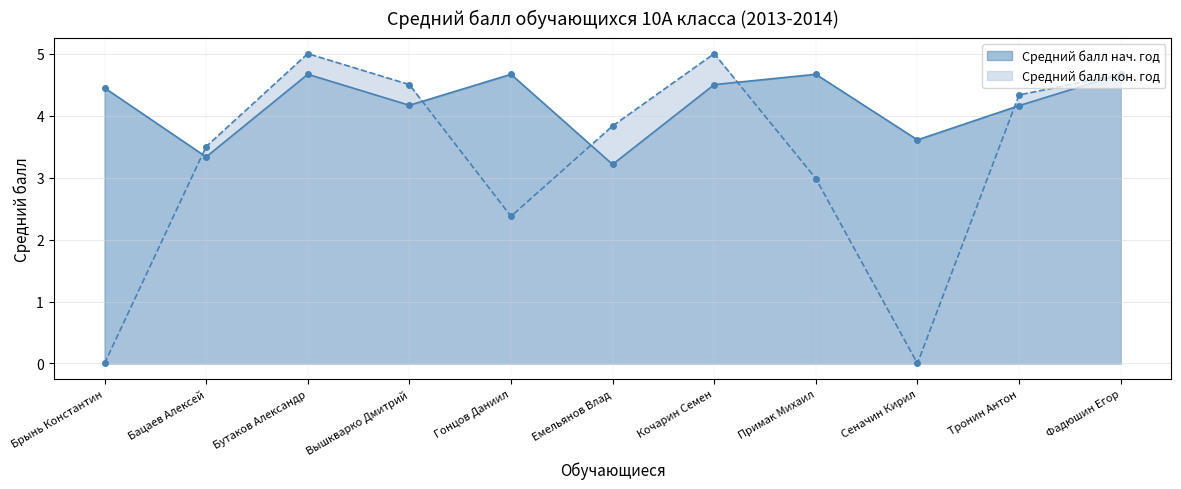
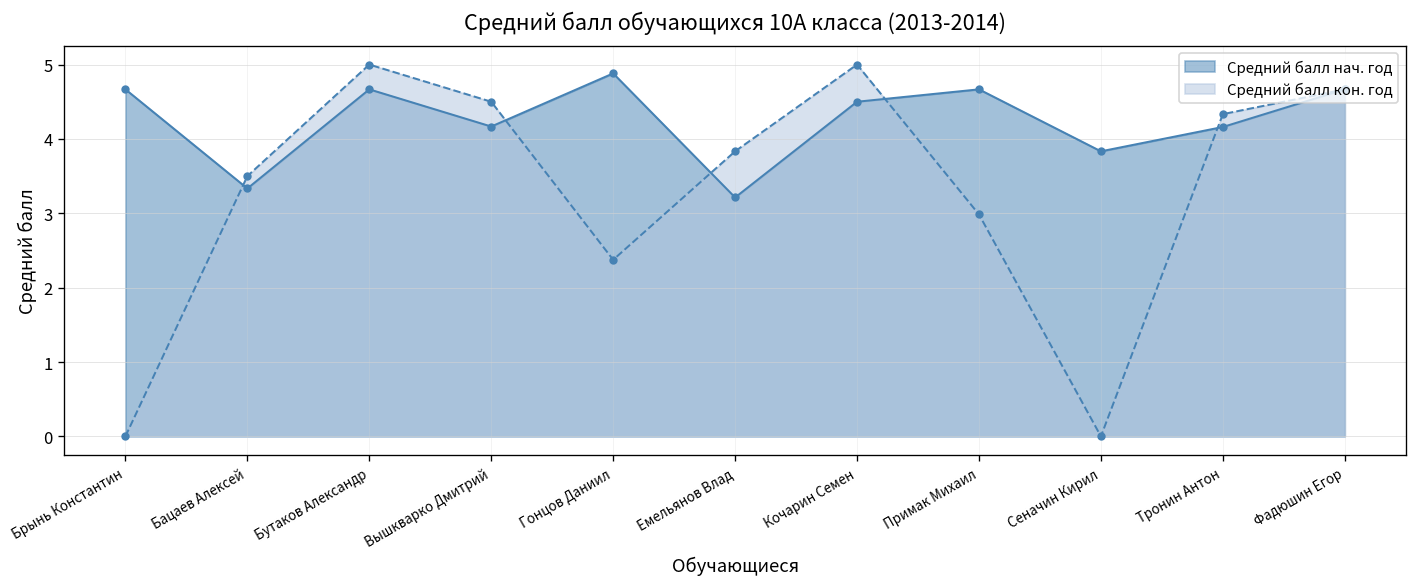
Средний балл нач. год, Брынь Константин: 4.4 -> 4.7
Средний балл нач. год, Гонцов Даниил: 4.7 -> 4.9
Средний балл нач. год, Сеначин Кирил: 3.6 -> 3.8
